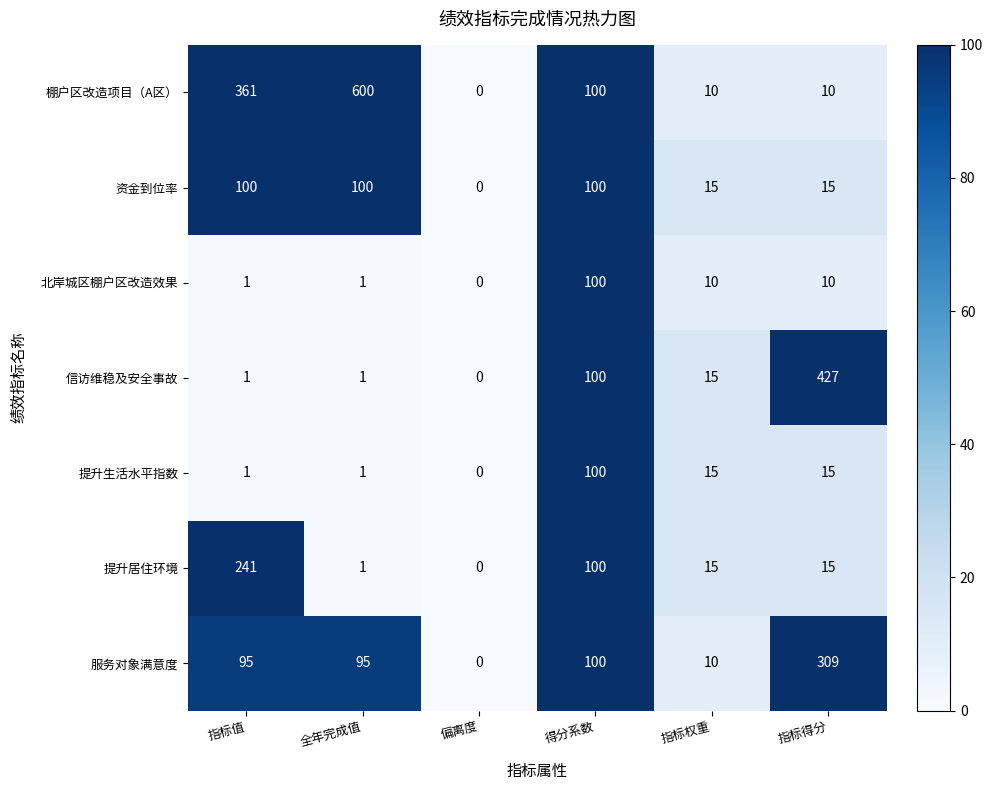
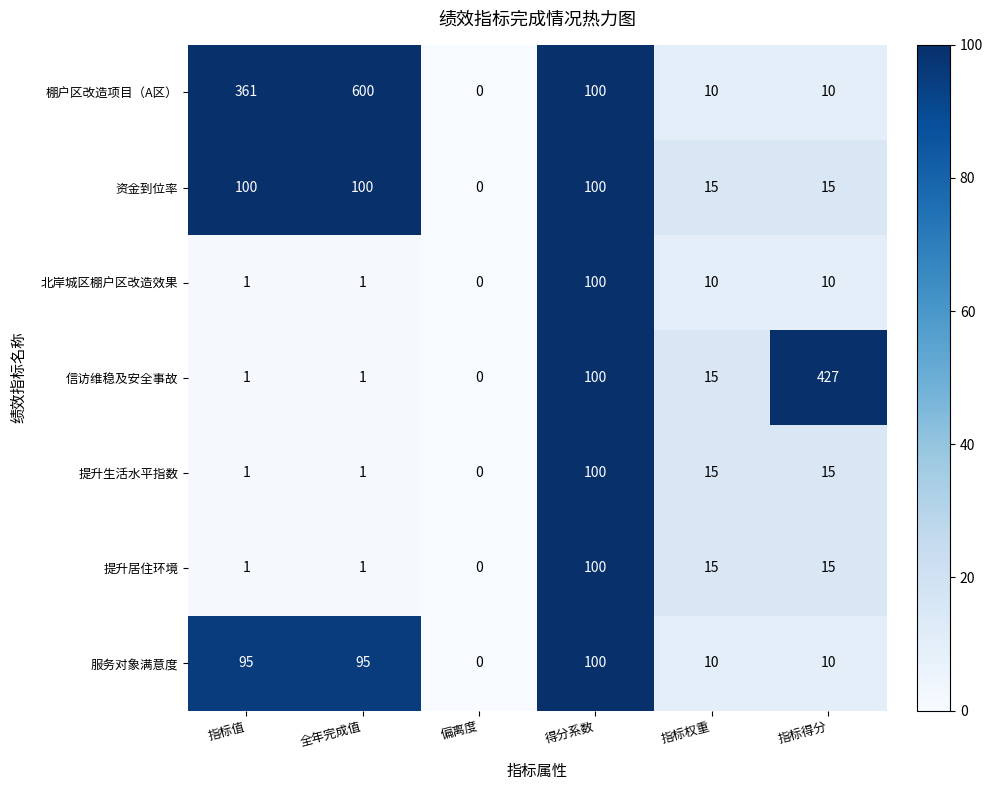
提升居住环境, 指标值: 241 -> 1
服务对象满意度, 指标得分: 309 -> 10
